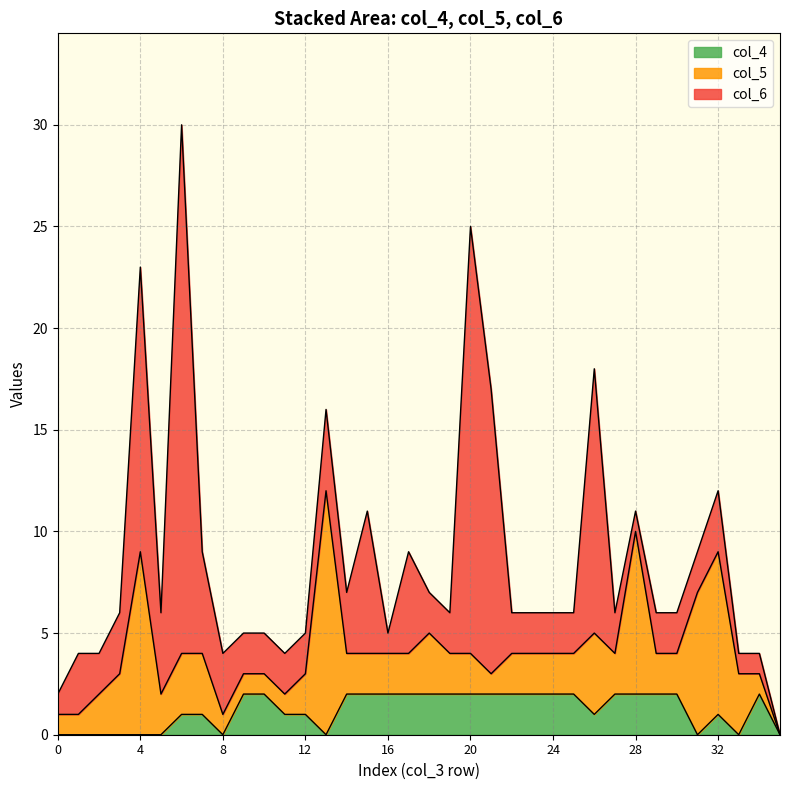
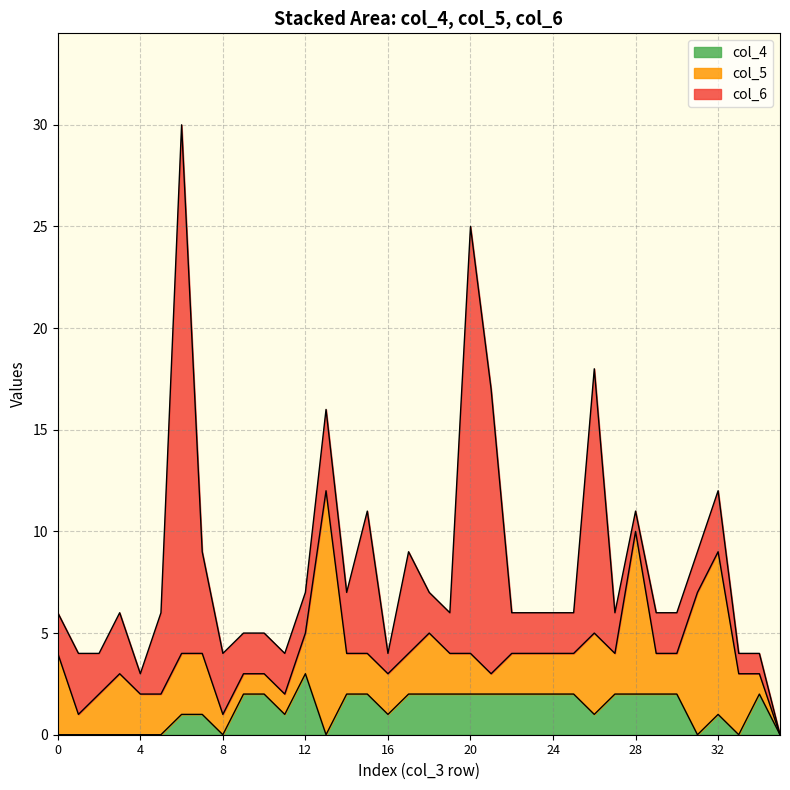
col_5, 0: 1 -> 4
col_6, 0: 1 -> 2
col_5, 4: 9 -> 2
col_6, 4: 14 -> 1
col_4, 12: 1 -> 3
col_4, 16: 2 -> 1
